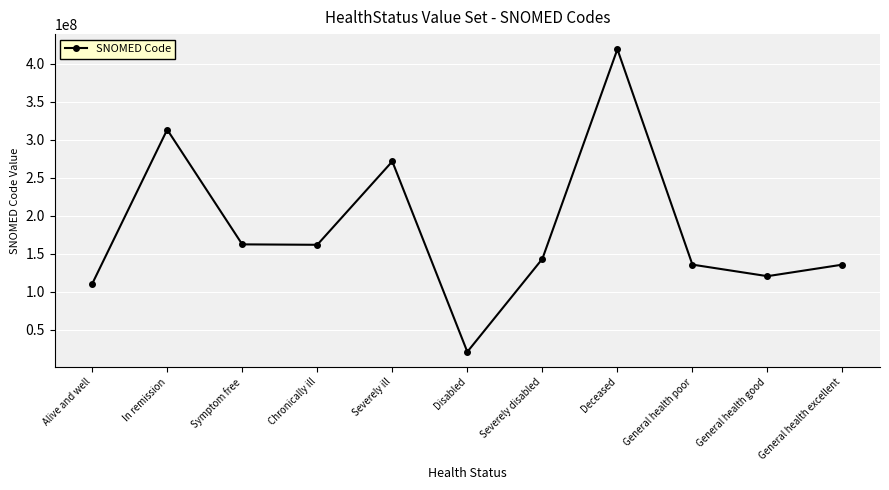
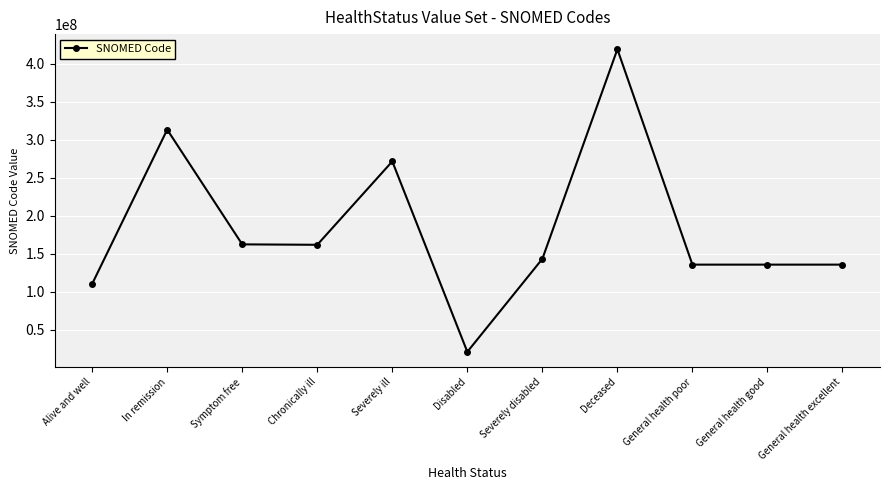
General health good: 120000000 -> 140000000
